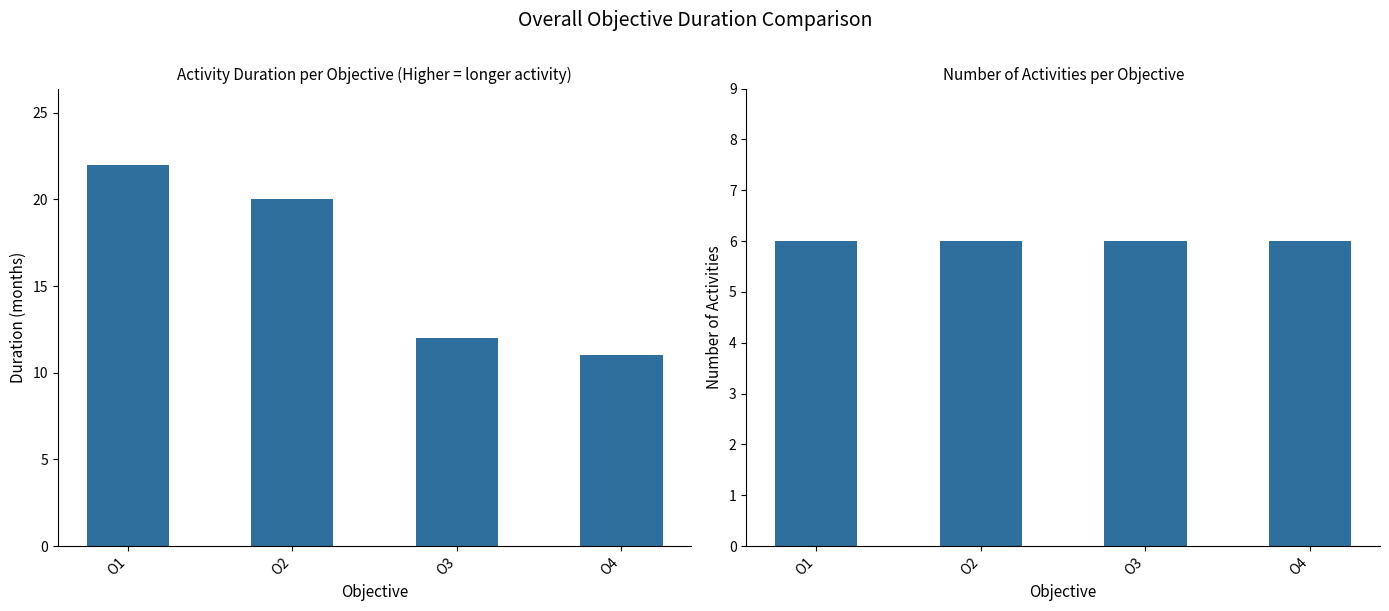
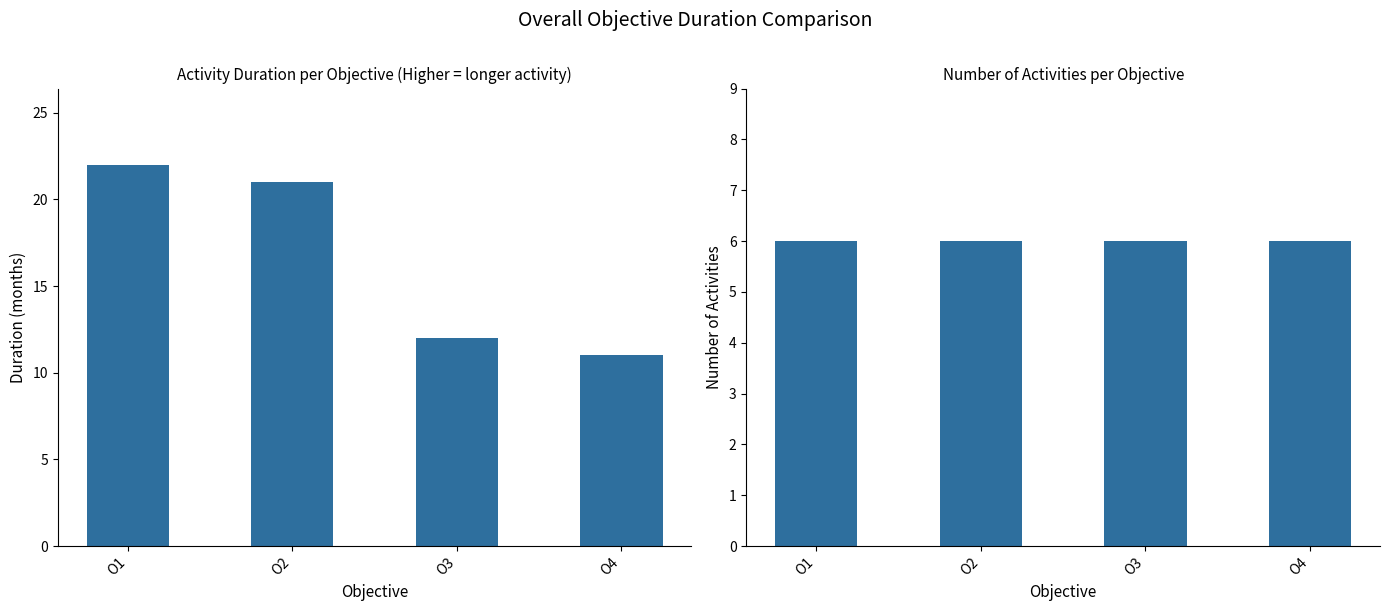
Activity Duration per Objective (Higher = longer activity), O2: 20 -> 21
